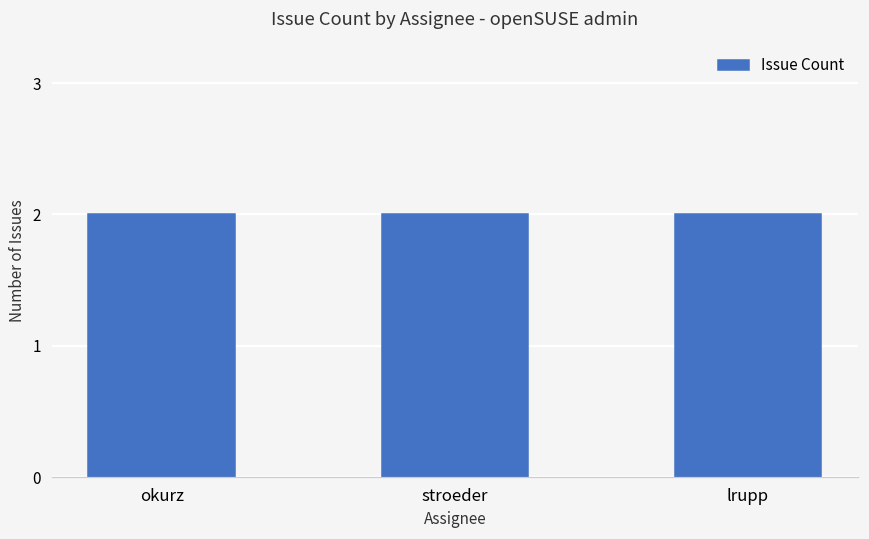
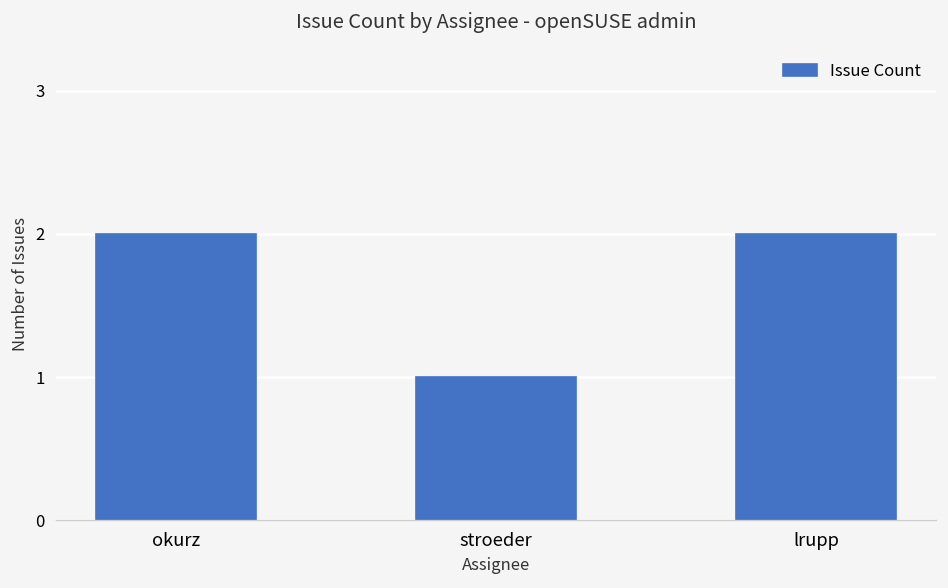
stroeder: 2 -> 1
